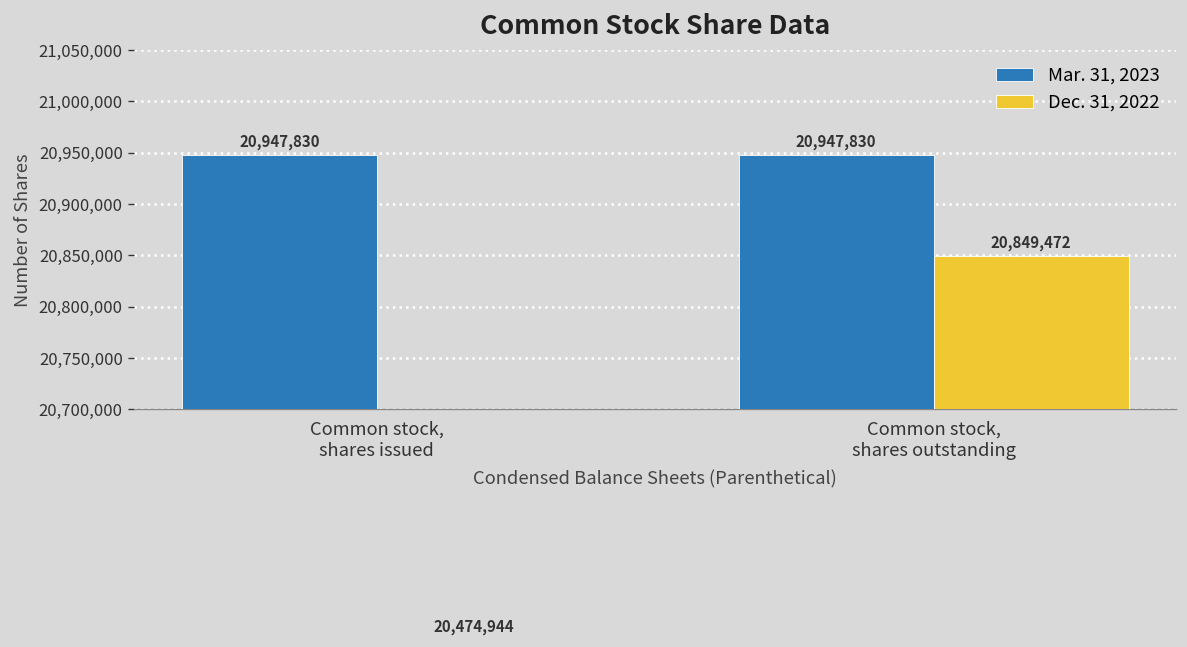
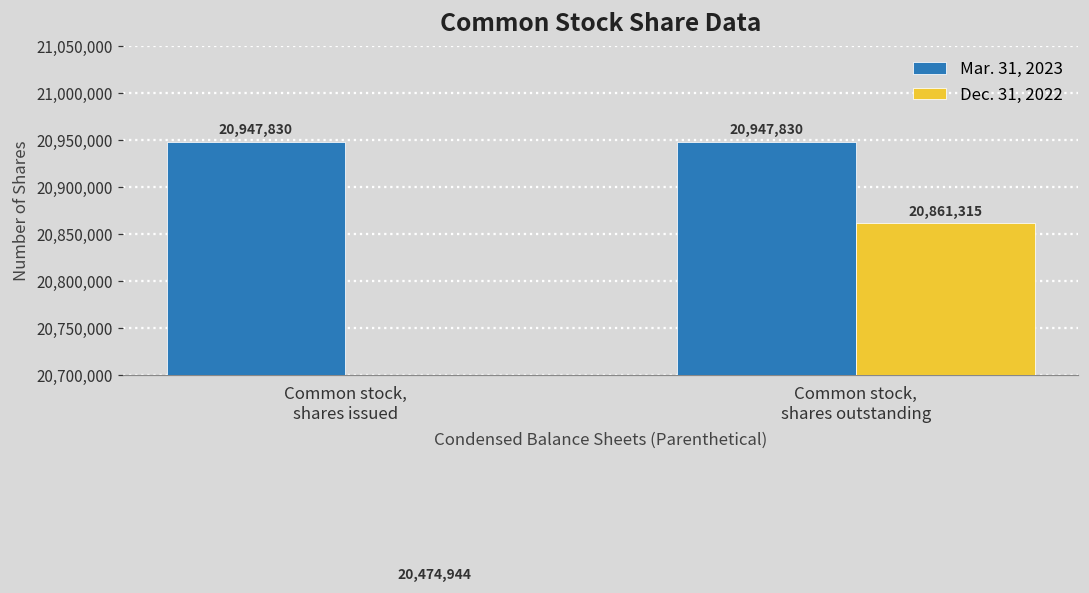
Dec. 31, 2022, Common stock, shares outstanding: 20,849,472 -> 20,861,315
